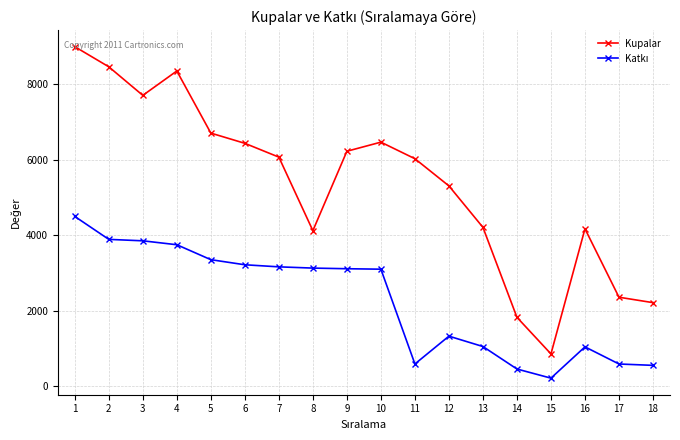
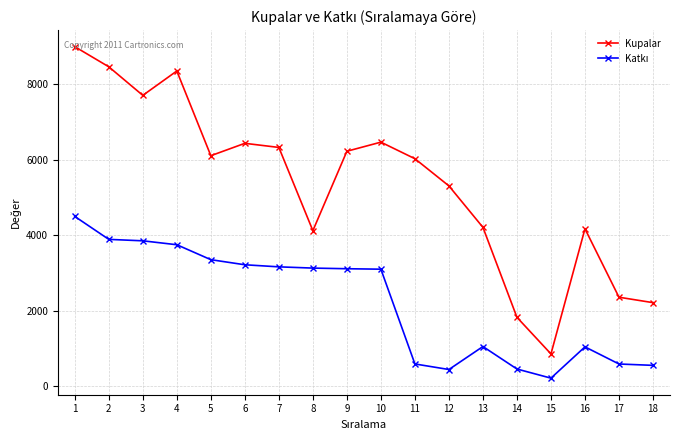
Kupalar, 5: 6700 -> 6100
Kupalar, 7: 6100 -> 6300
Katkı, 12: 1300 -> 400
